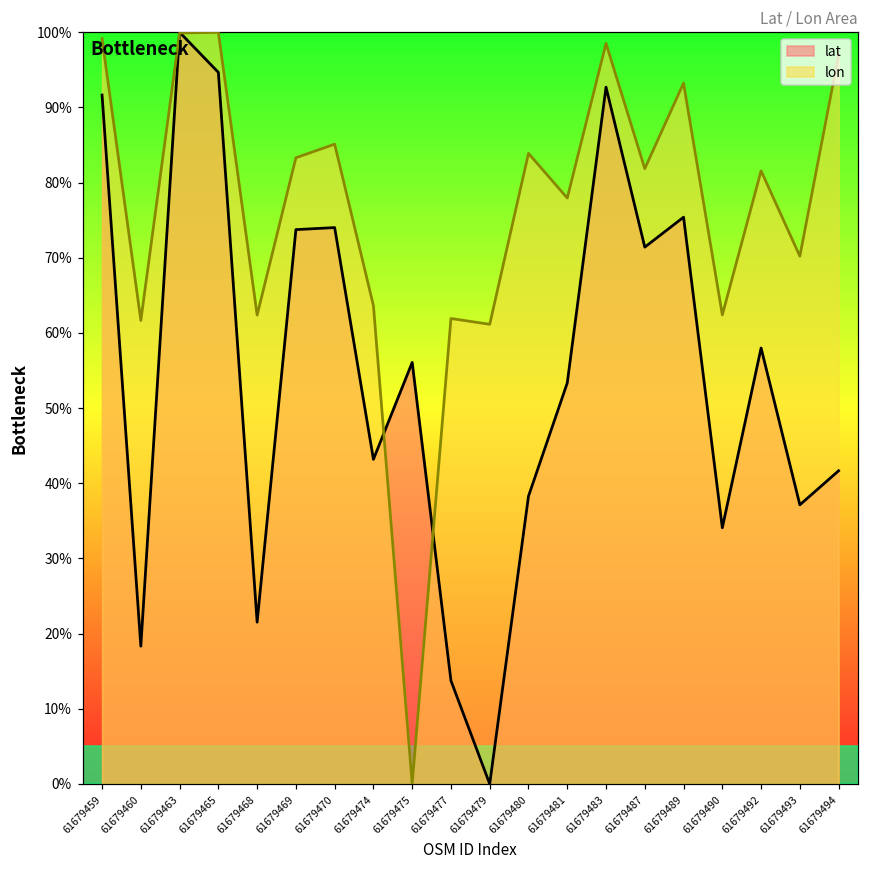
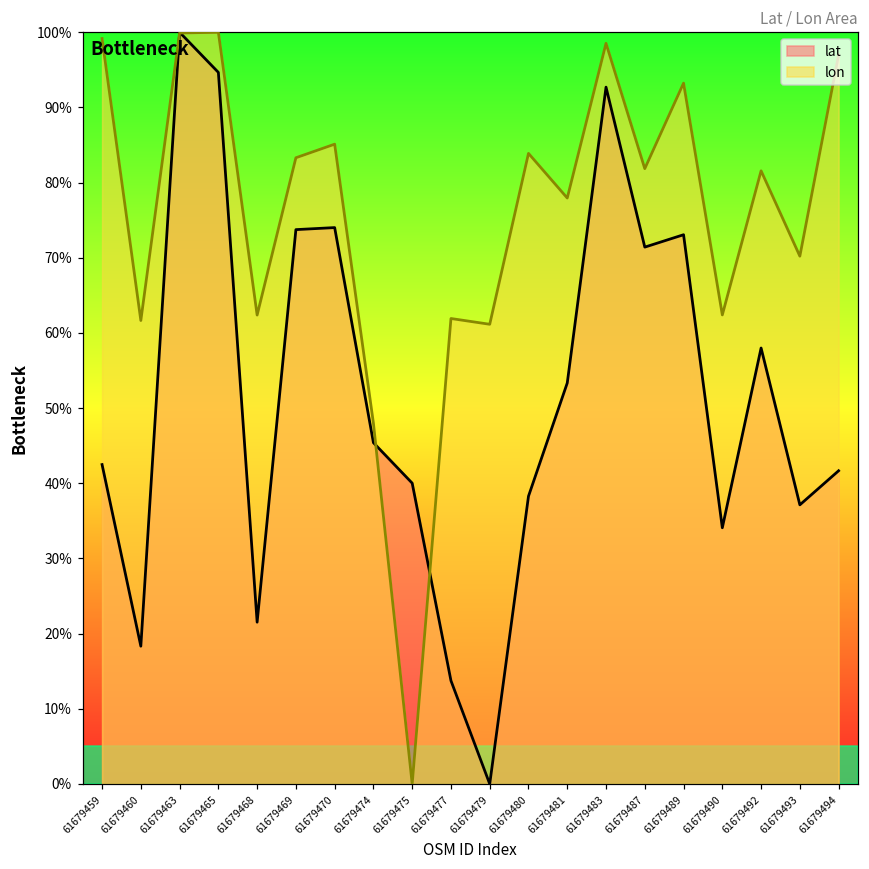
lat, 61679459: 92% -> 42%
lat, 61679474: 43% -> 45%
lon, 61679474: 64% -> 48%
lat, 61679475: 56% -> 40%
lat, 61679489: 75% -> 73%
